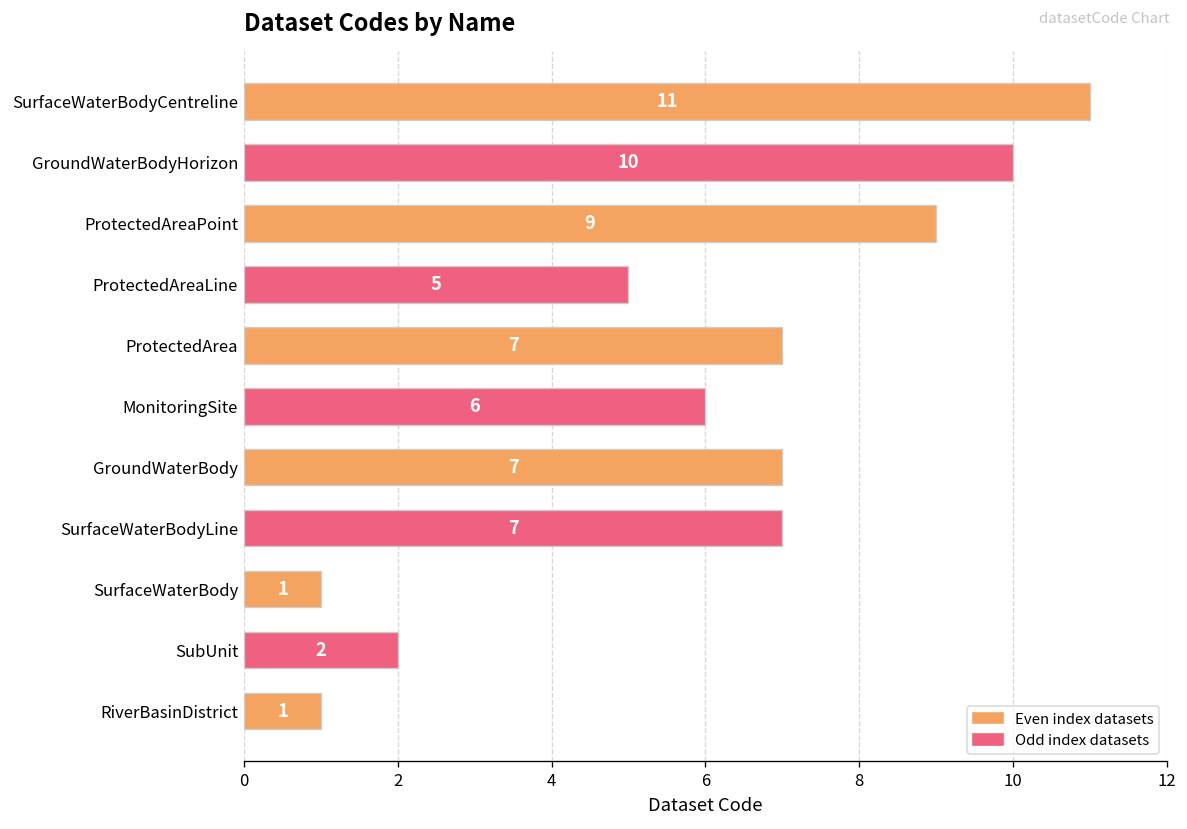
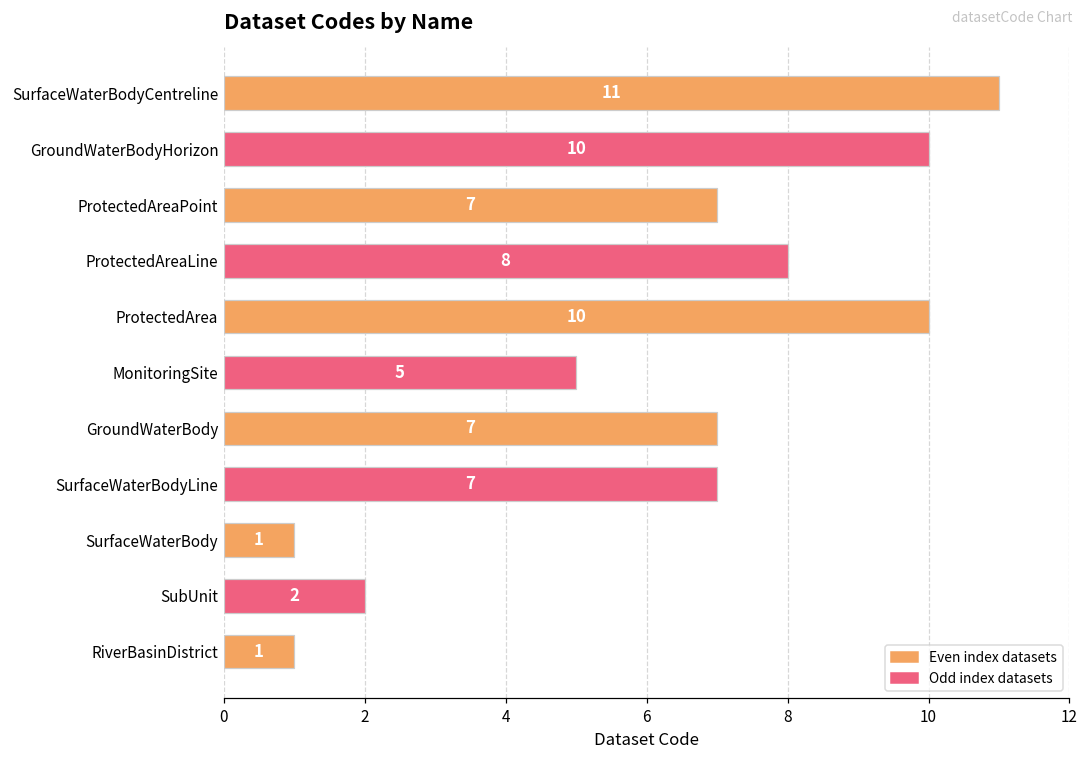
ProtectedAreaPoint: 9 -> 7
ProtectedAreaLine: 5 -> 8
ProtectedArea: 7 -> 10
MonitoringSite: 6 -> 5
